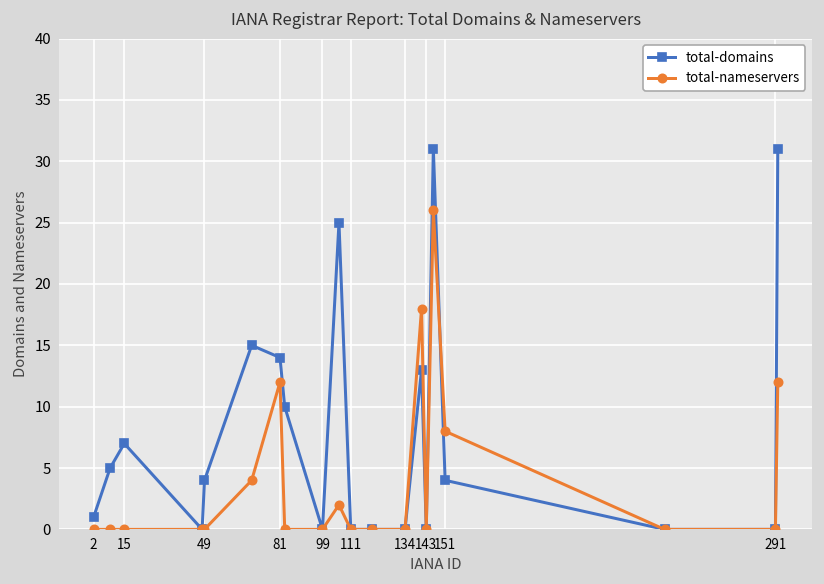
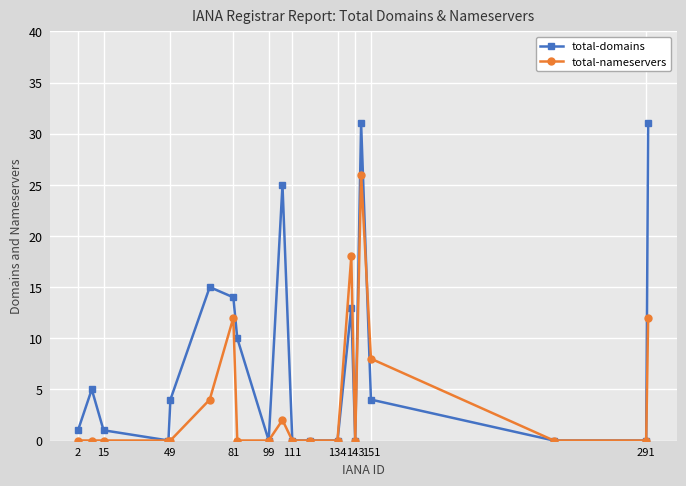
total-domains, 15: 7 -> 1
